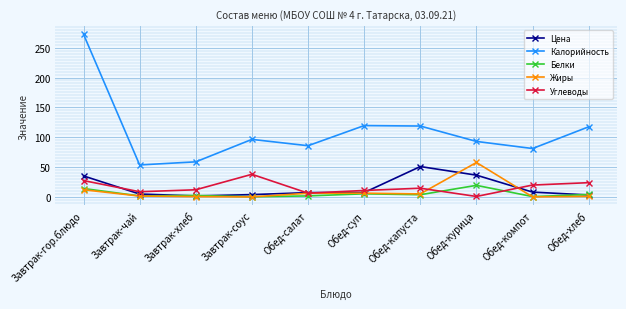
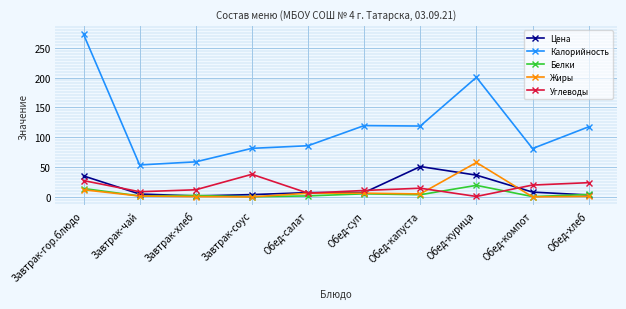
Калорийность, Завтрак-соус: 100 -> 80
Калорийность, Обед-курица: 90 -> 200
